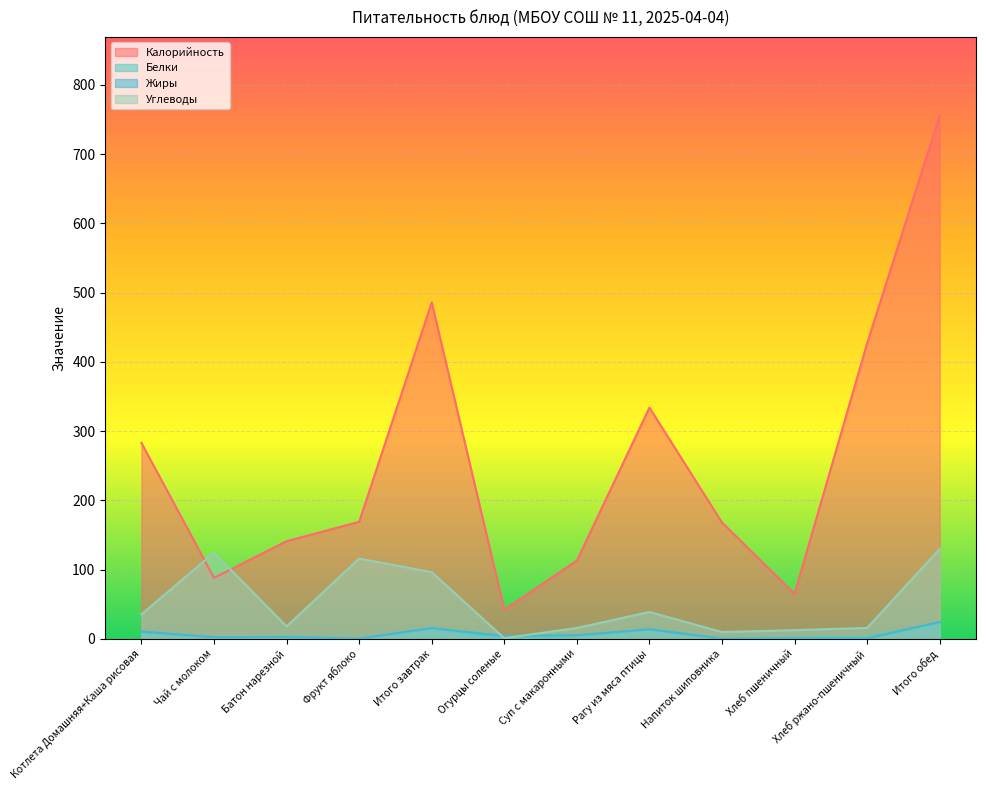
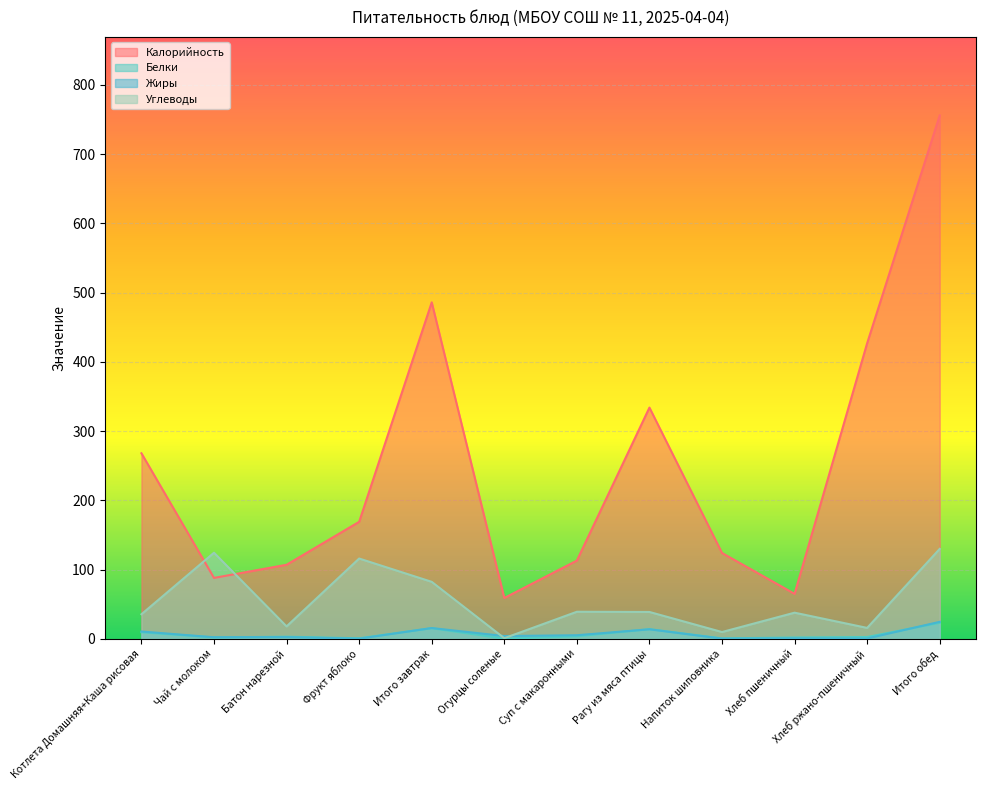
Калорийность, Котлета Домашняя+Каша рисовая: 280 -> 270
Калорийность, Батон нарезной: 140 -> 110
Углеводы, Итого завтрак: 100 -> 80
Калорийность, Огурцы соленые: 40 -> 60
Углеводы, Суп с макаронными: 20 -> 40
Калорийность, Напиток шиповника: 170 -> 120
Углеводы, Хлеб пшеничный: 10 -> 40
